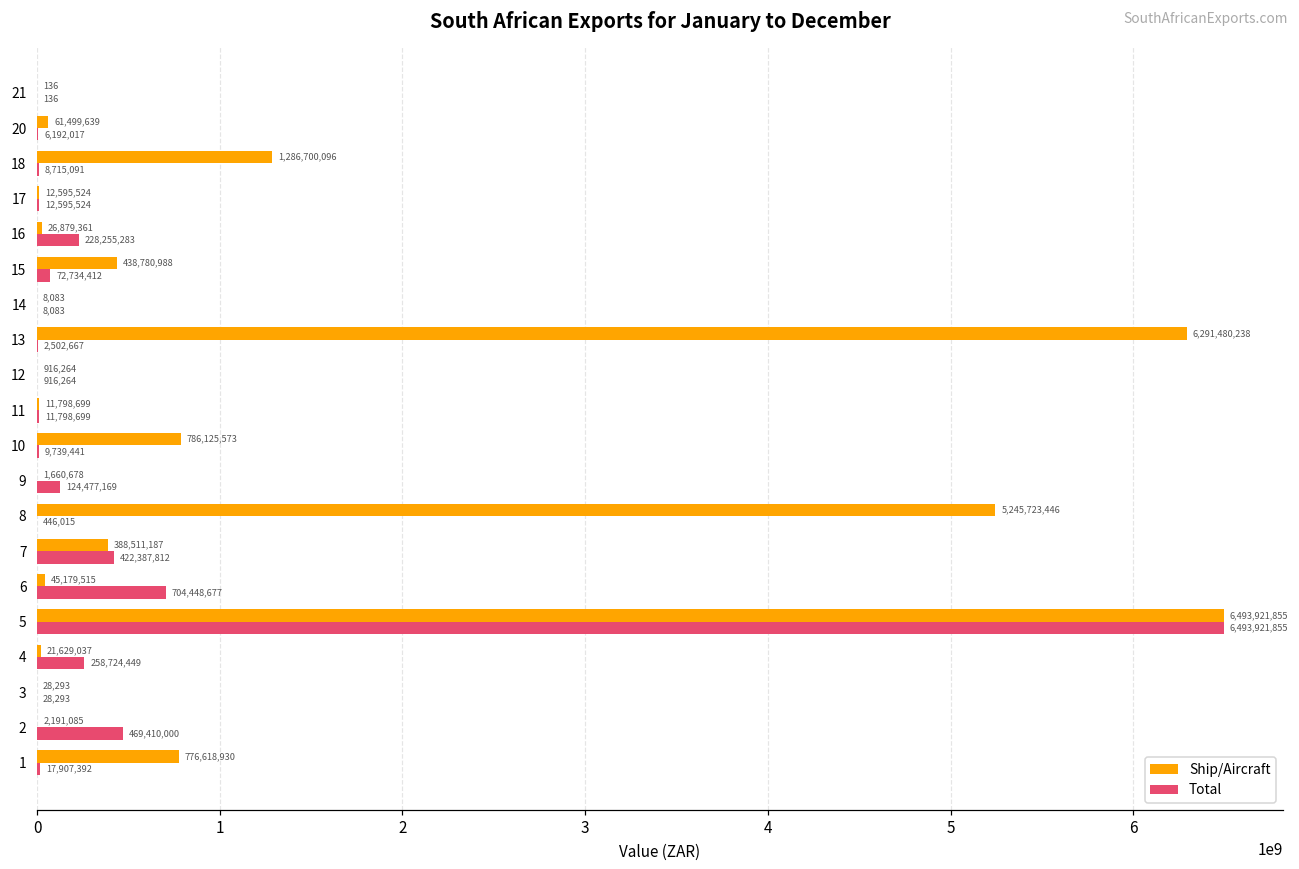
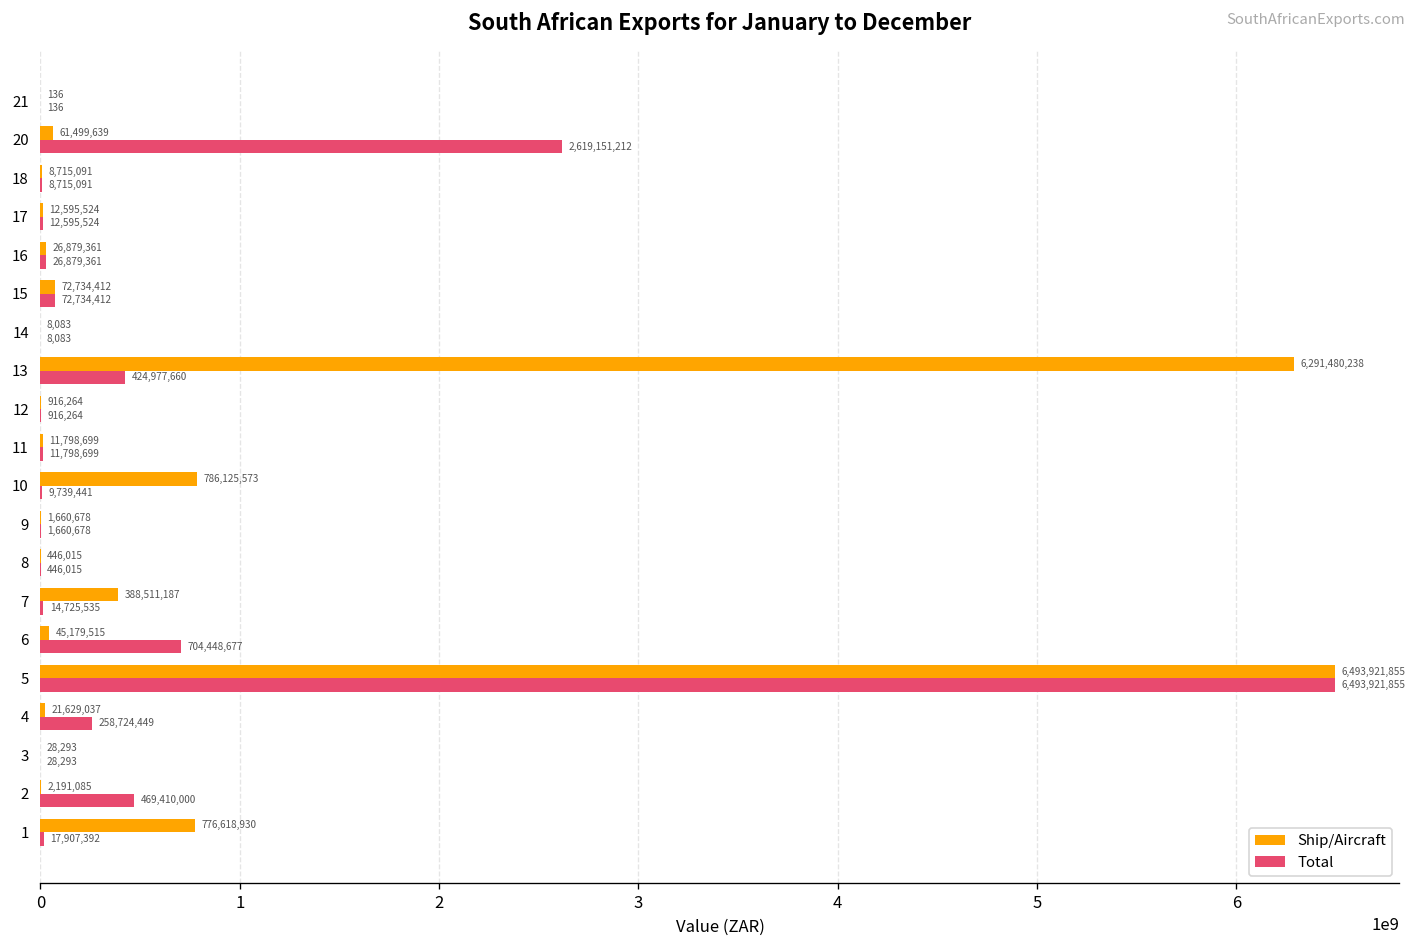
Total, 20: 6,192,017 -> 2,619,151,212
Ship/Aircraft, 18: 1,286,700,096 -> 8,715,091
Total, 16: 228,255,283 -> 26,879,361
Ship/Aircraft, 15: 438,780,988 -> 72,734,412
Total, 13: 2,502,667 -> 424,977,660
Total, 9: 124,477,169 -> 1,660,678
Ship/Aircraft, 8: 5,245,723,446 -> 446,015
Total, 7: 422,387,812 -> 14,725,535
